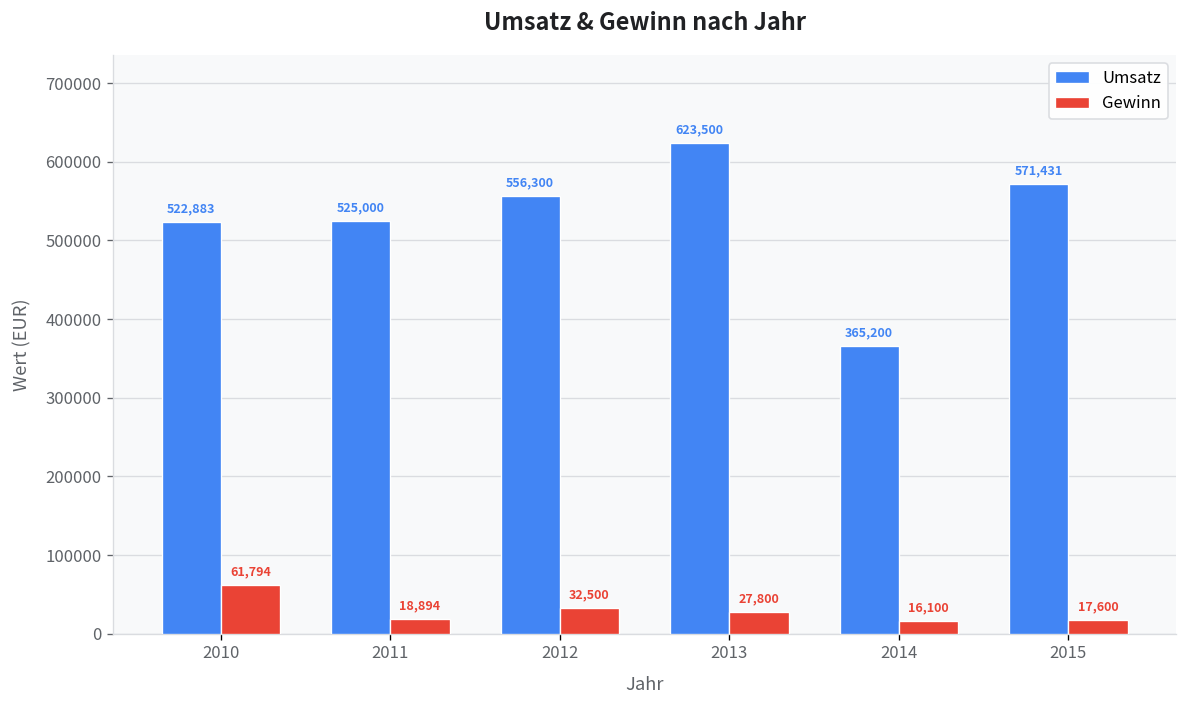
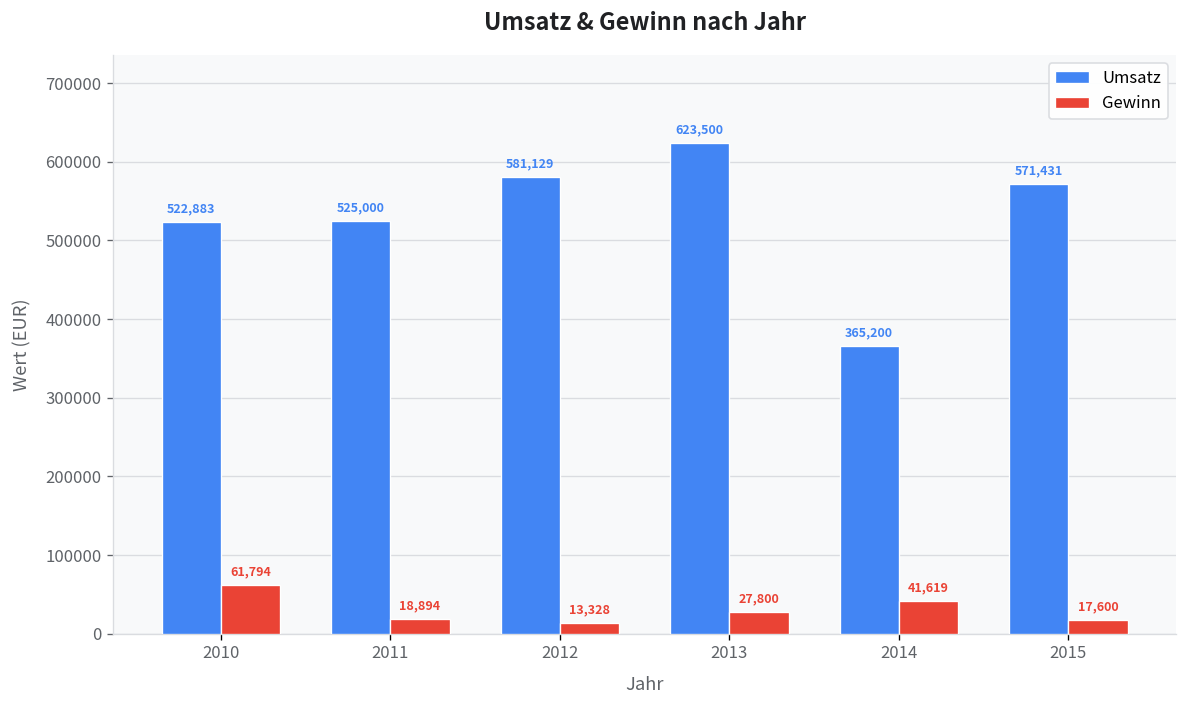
Umsatz, 2012: 556,300 -> 581,129
Gewinn, 2012: 32,500 -> 13,328
Gewinn, 2014: 16,100 -> 41,619
